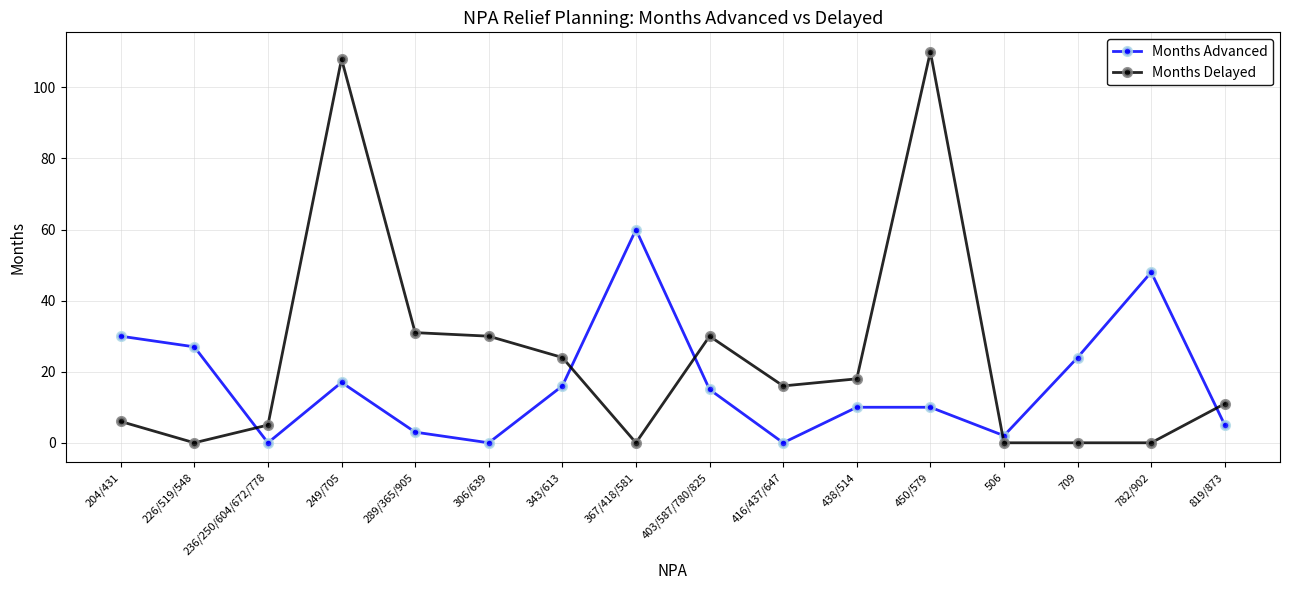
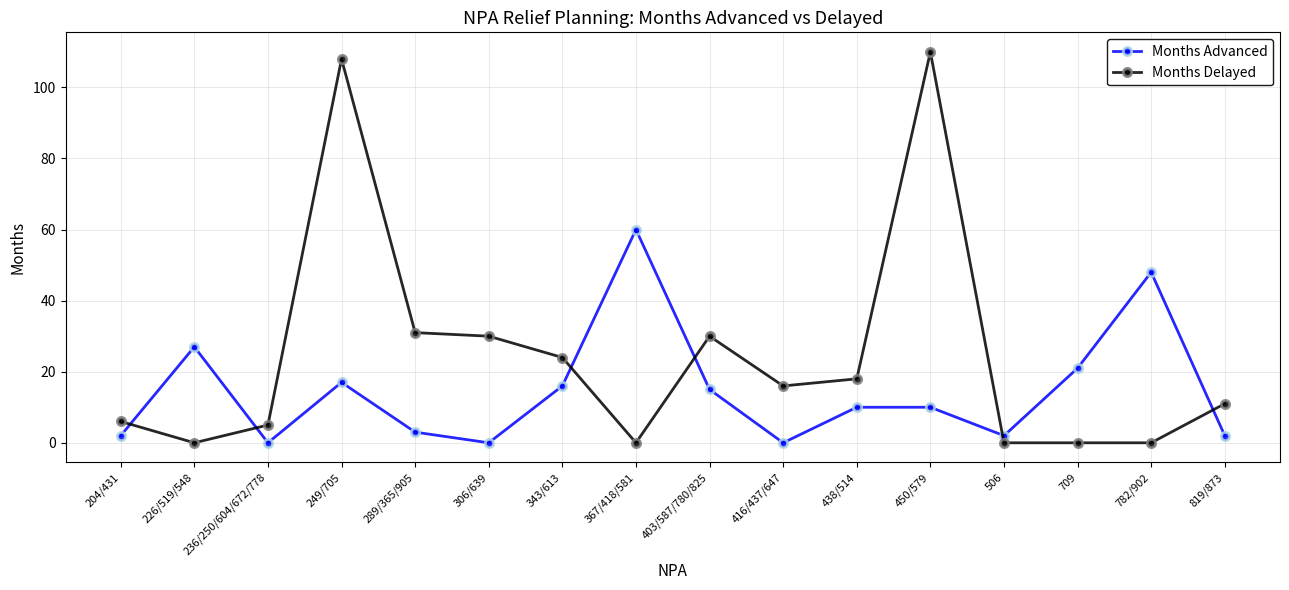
Months Advanced, 204/431: 30 -> 2
Months Advanced, 709: 24 -> 21
Months Advanced, 819/873: 5 -> 2
